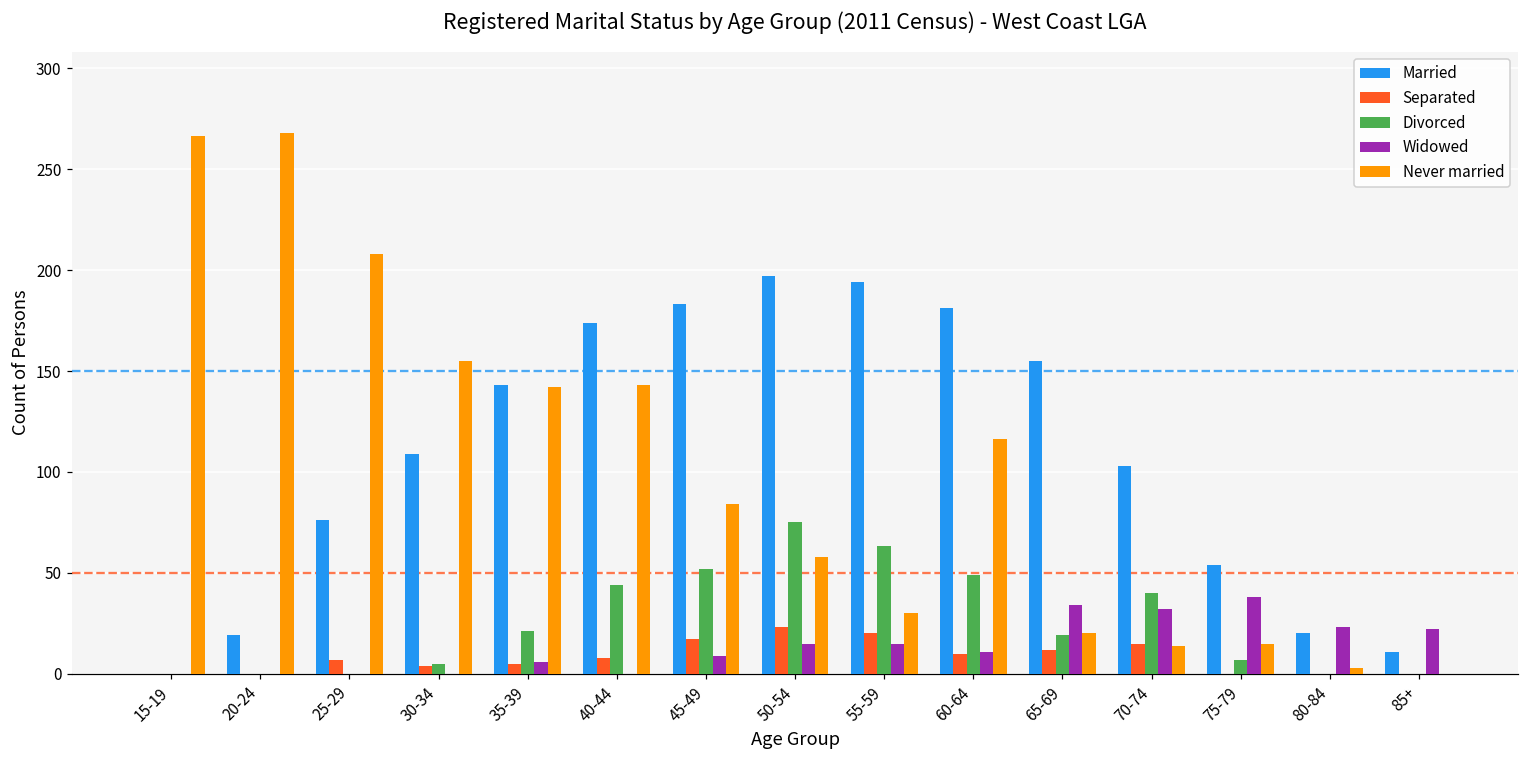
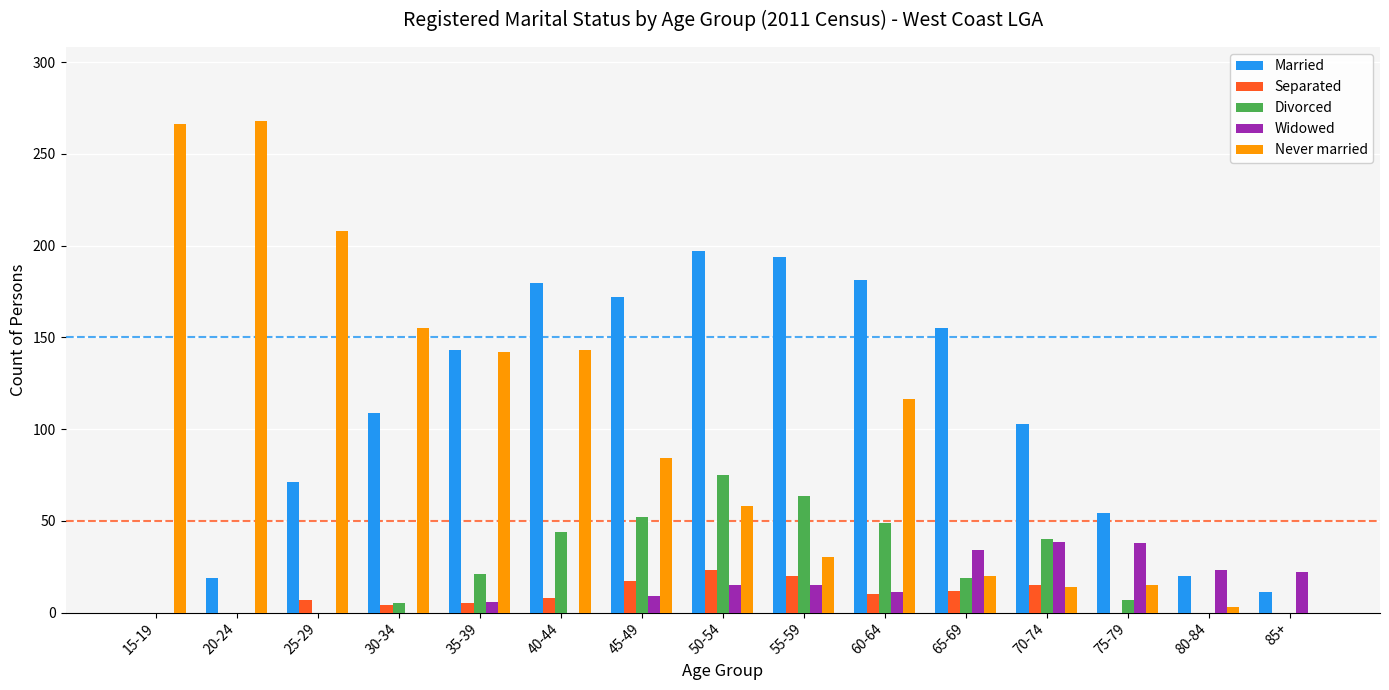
Married, 25-29: 76 -> 71
Married, 40-44: 174 -> 180
Married, 45-49: 183 -> 172
Widowed, 70-74: 32 -> 38
